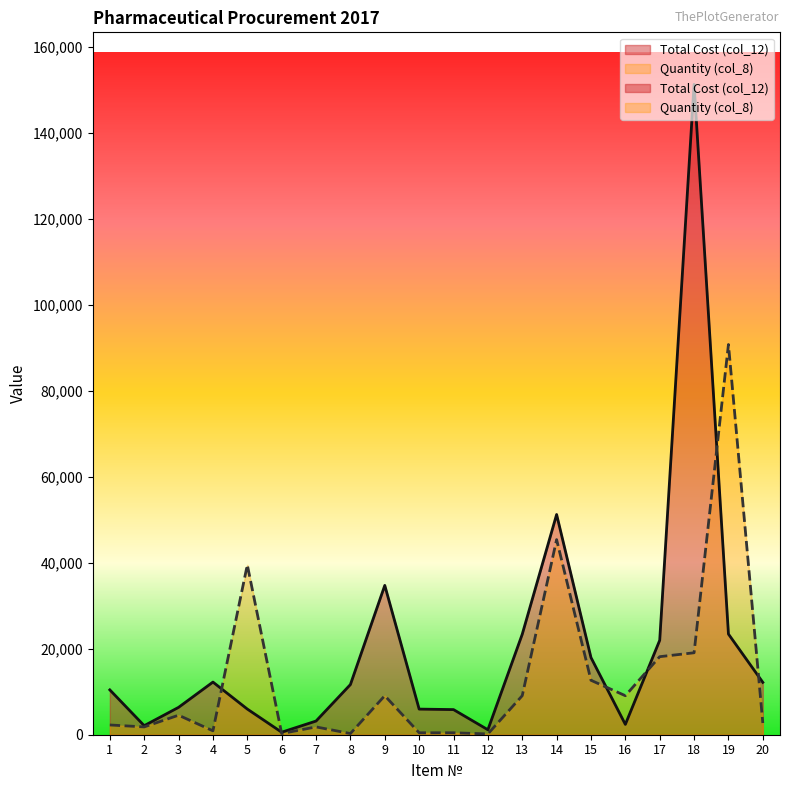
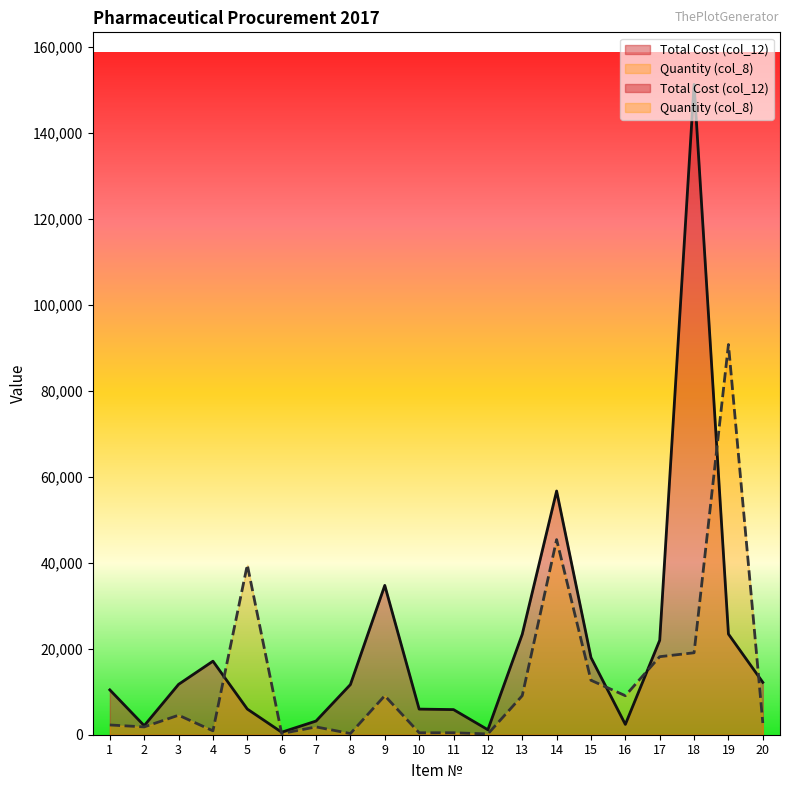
Total Cost (col_12), 3: 6,000 -> 12,000
Total Cost (col_12), 4: 12,000 -> 17,000
Total Cost (col_12), 14: 51,000 -> 57,000
